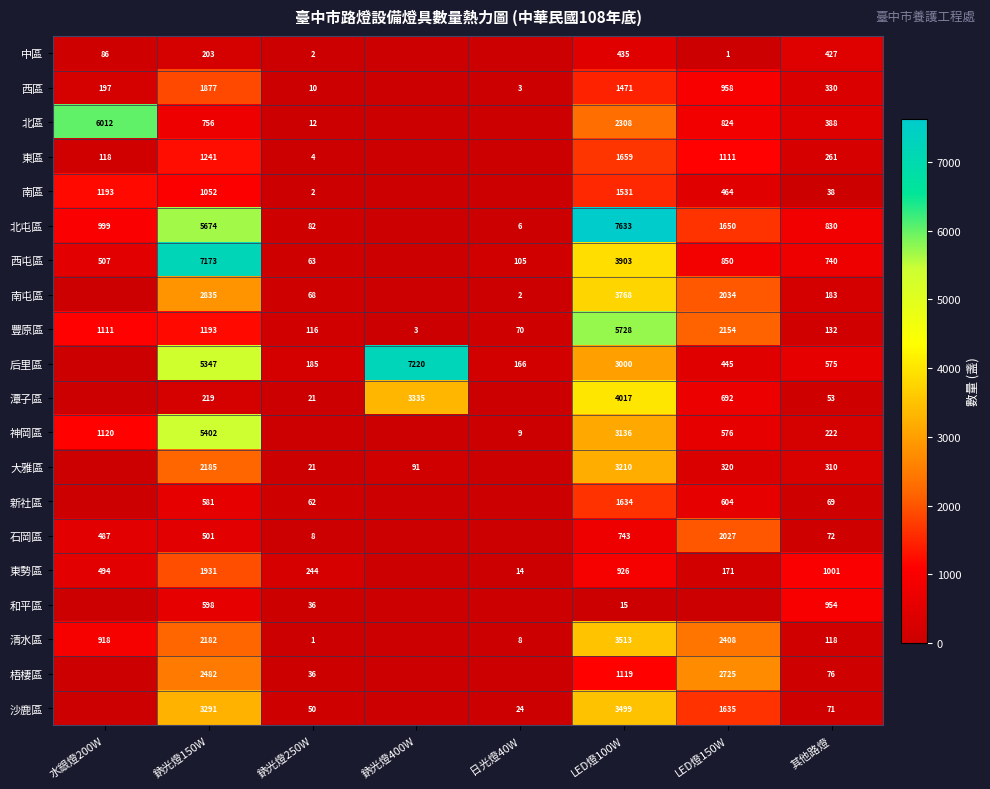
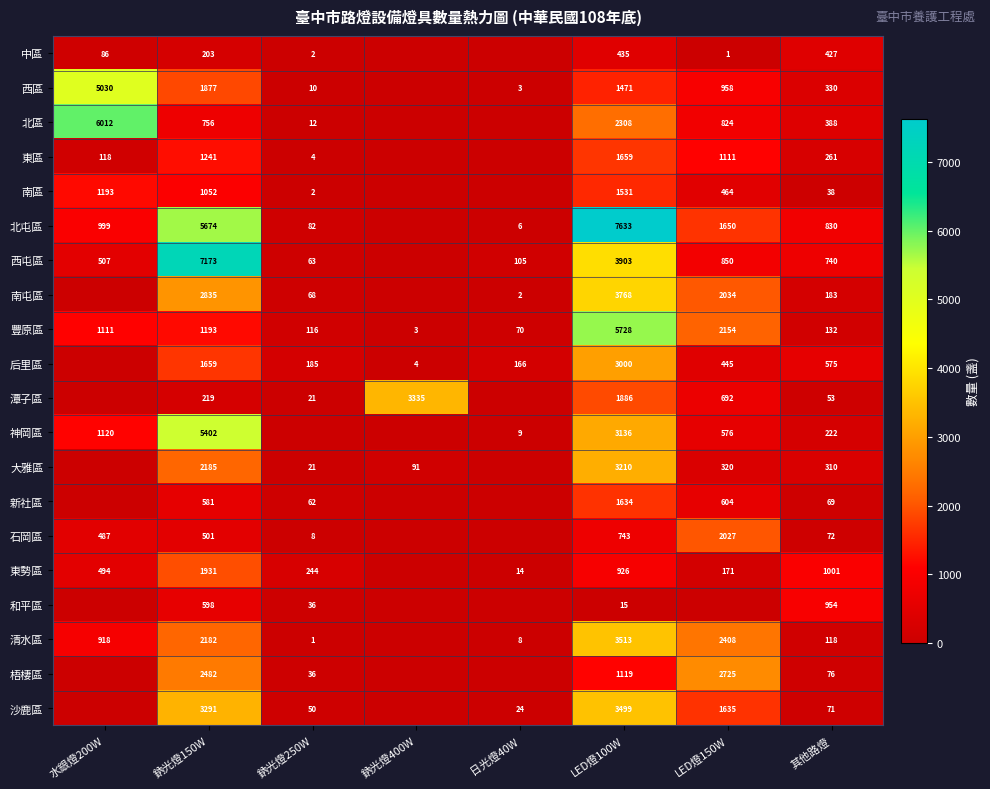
西區, 水銀燈200W: 197 -> 5030
后里區, 鈉光燈150W: 5347 -> 1659
后里區, 鈉光燈400W: 7220 -> 4
潭子區, LED燈100W: 4017 -> 1886
